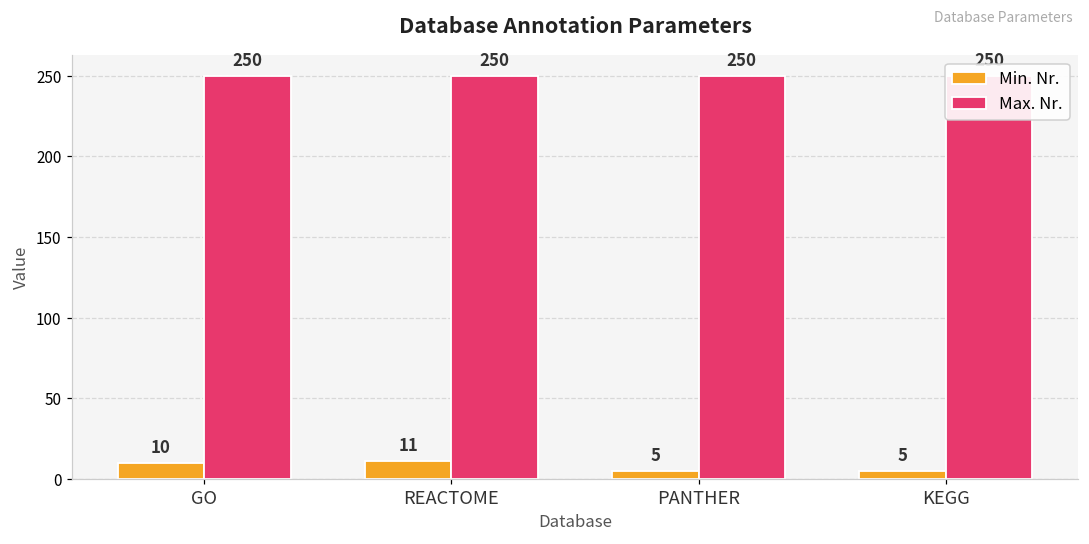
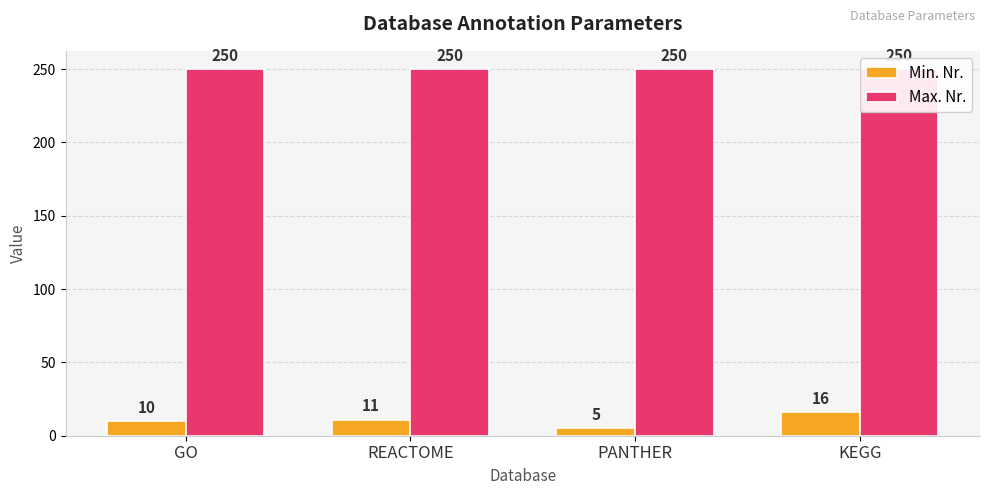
Min. Nr., KEGG: 5 -> 16
